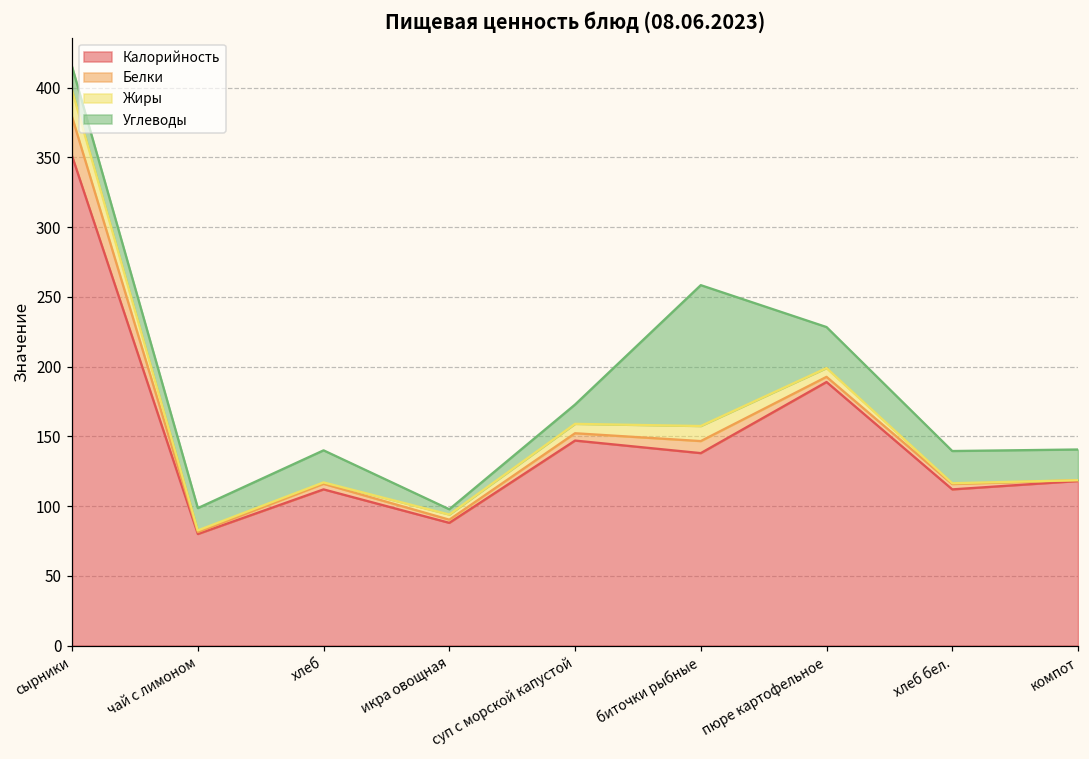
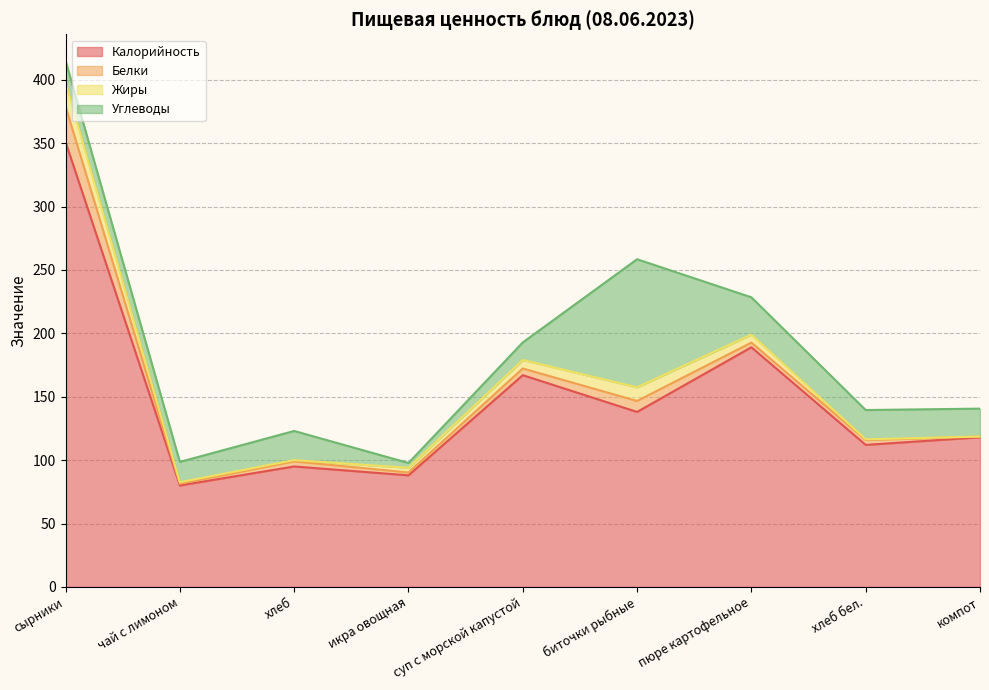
Калорийность, хлеб: 112 -> 95
Калорийность, суп с морской капустой: 147 -> 167
